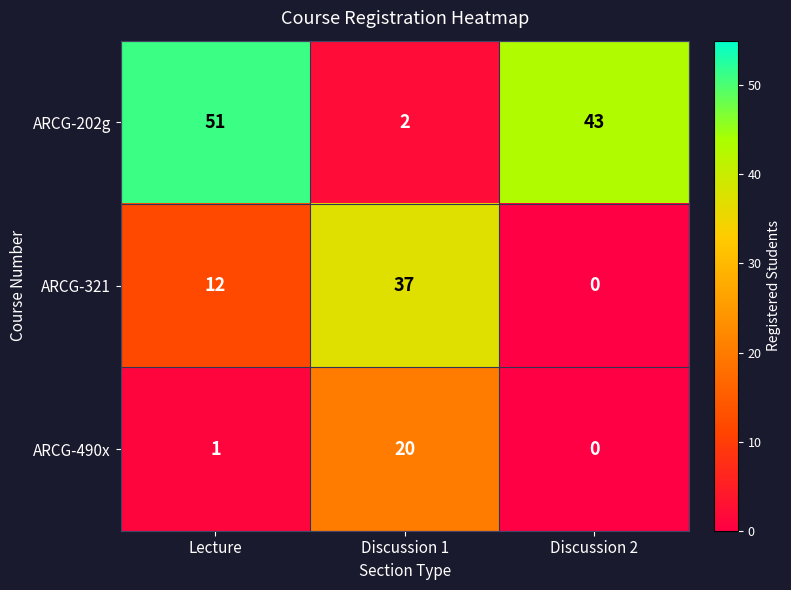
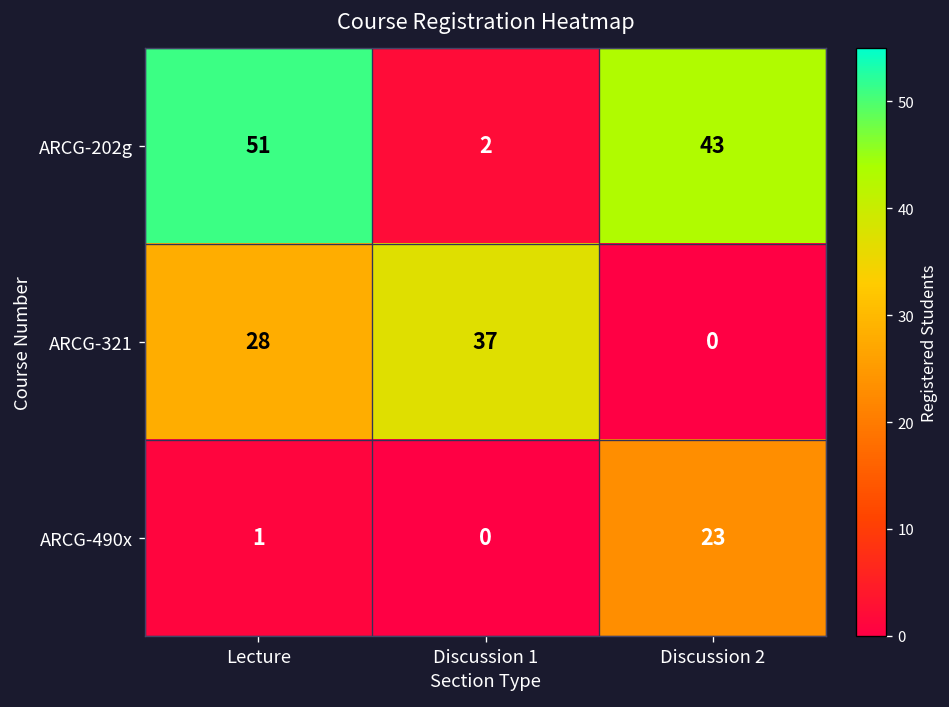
ARCG-321, Lecture: 12 -> 28
ARCG-490x, Discussion 1: 20 -> 0
ARCG-490x, Discussion 2: 0 -> 23
